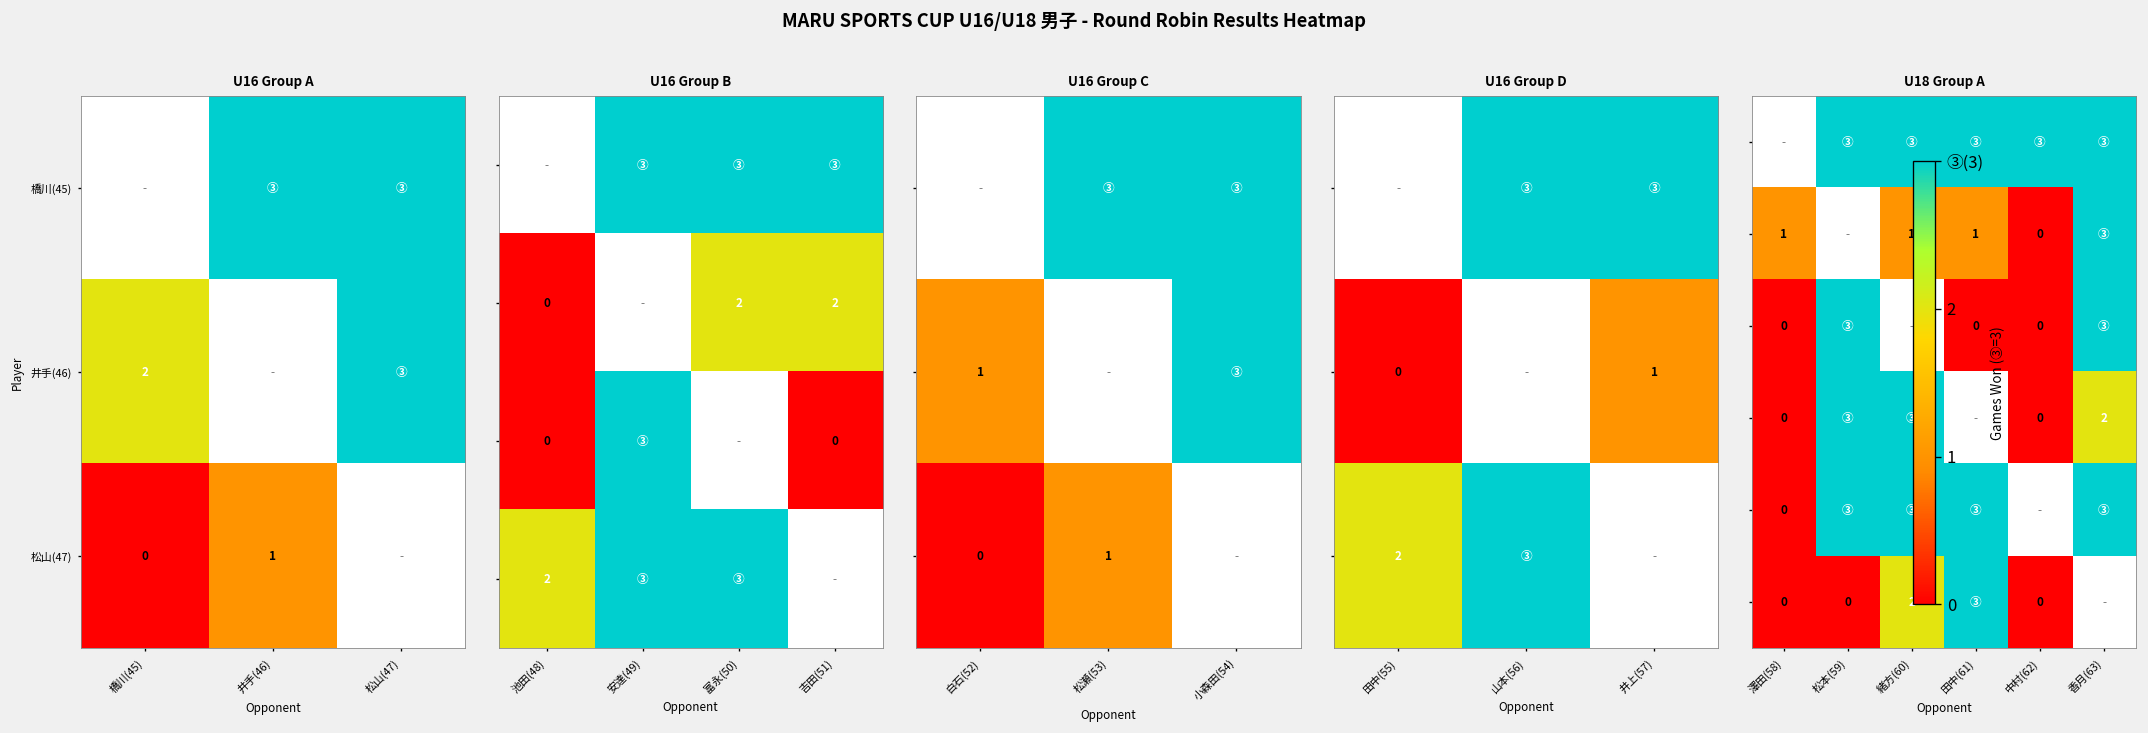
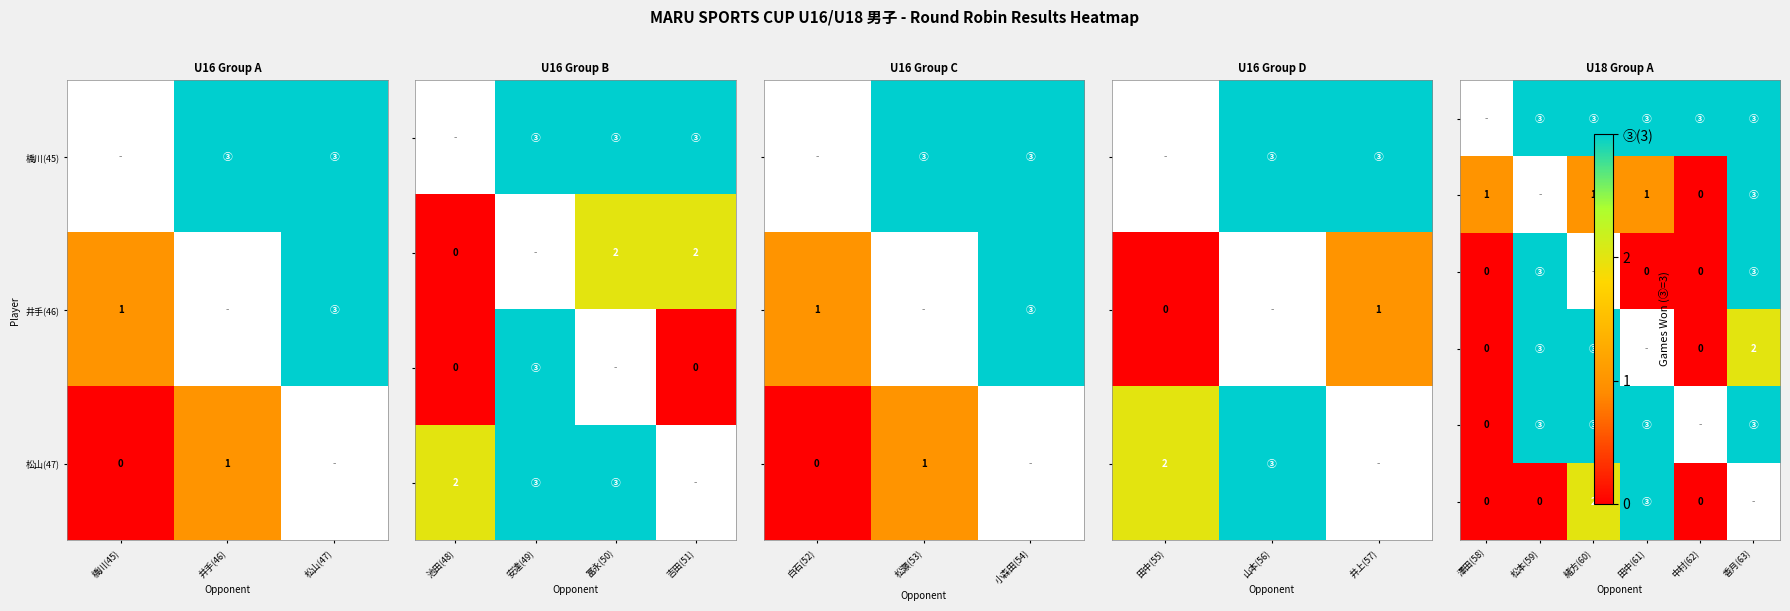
U16 Group A, 井手(46), 橋川(45): 2 -> 1
